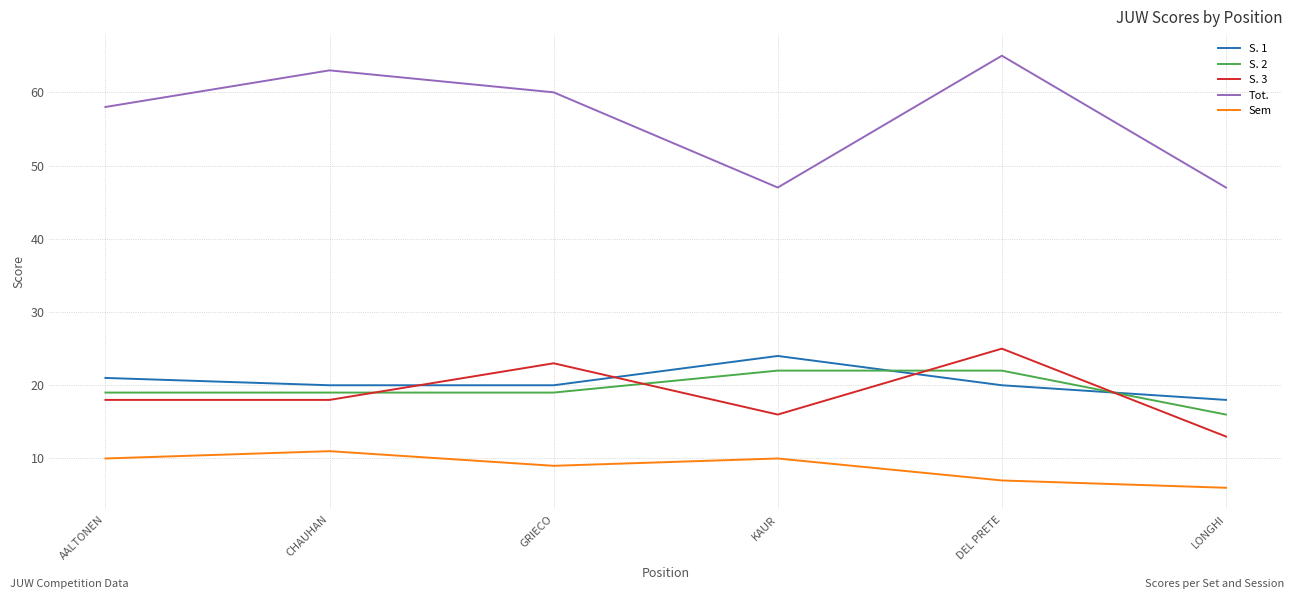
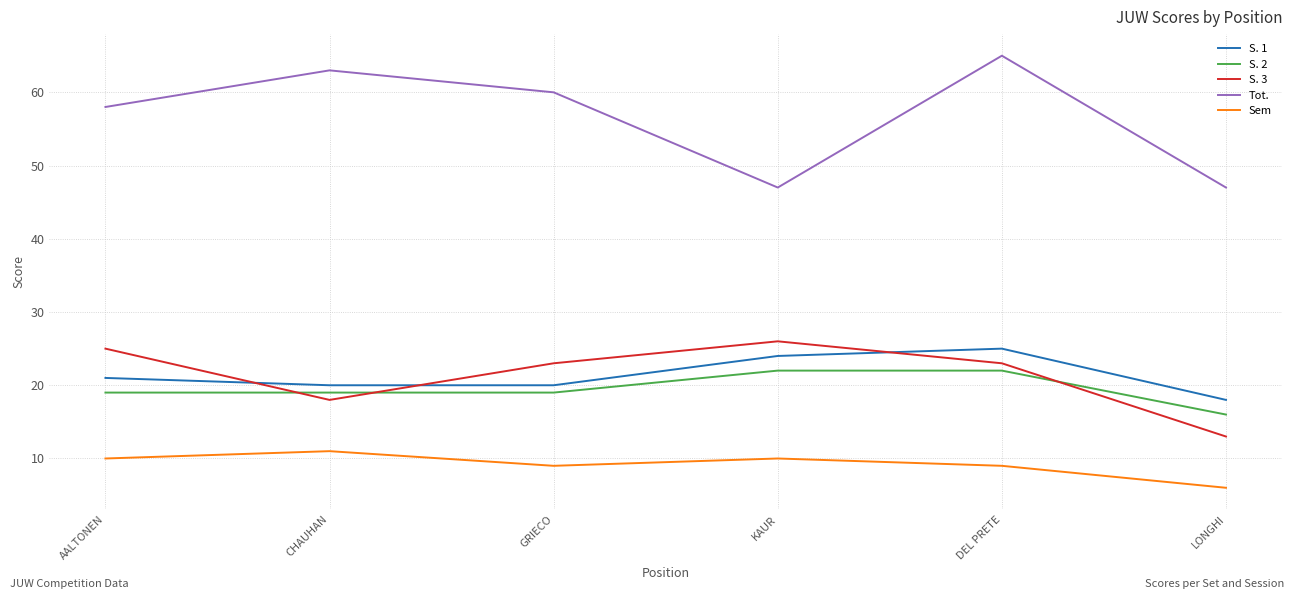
S. 3, AALTONEN: 18 -> 25
S. 3, KAUR: 16 -> 26
S. 1, DEL PRETE: 20 -> 25
S. 3, DEL PRETE: 25 -> 23
Sem, DEL PRETE: 7 -> 9
